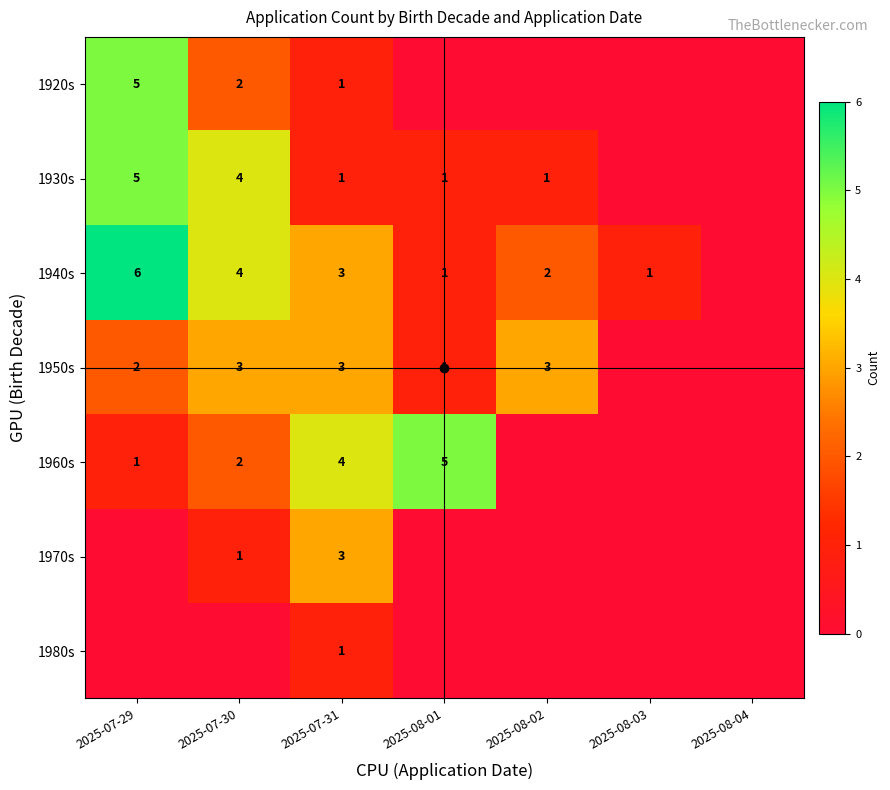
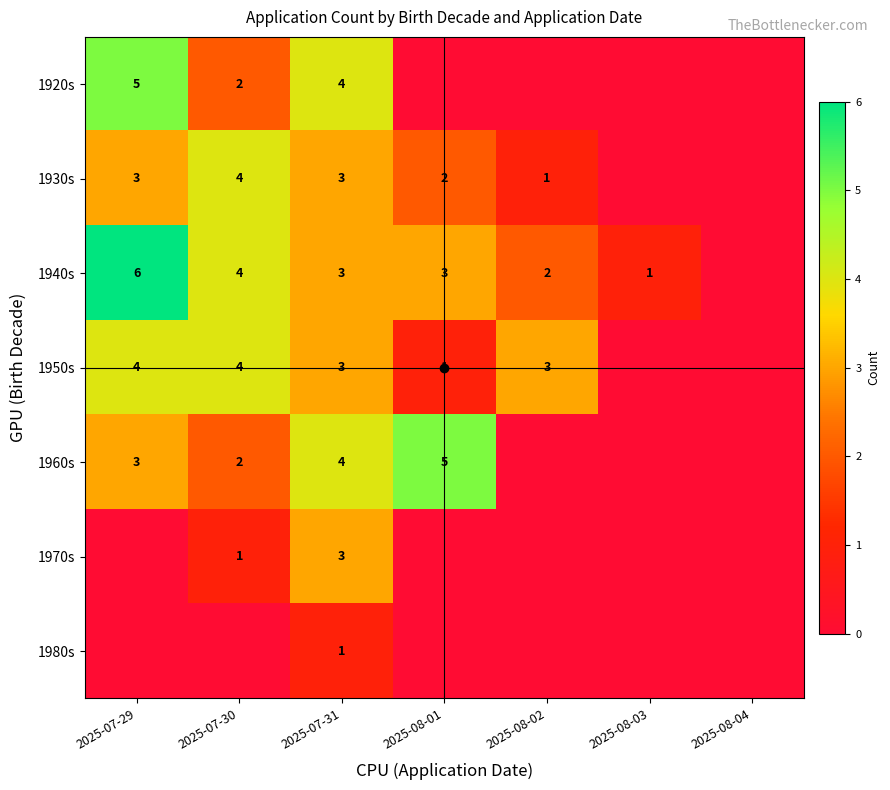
1920s, 2025-07-31: 1 -> 4
1930s, 2025-07-29: 5 -> 3
1930s, 2025-07-31: 1 -> 3
1930s, 2025-08-01: 1 -> 2
1940s, 2025-08-01: 1 -> 3
1950s, 2025-07-29: 2 -> 4
1950s, 2025-07-30: 3 -> 4
1960s, 2025-07-29: 1 -> 3
